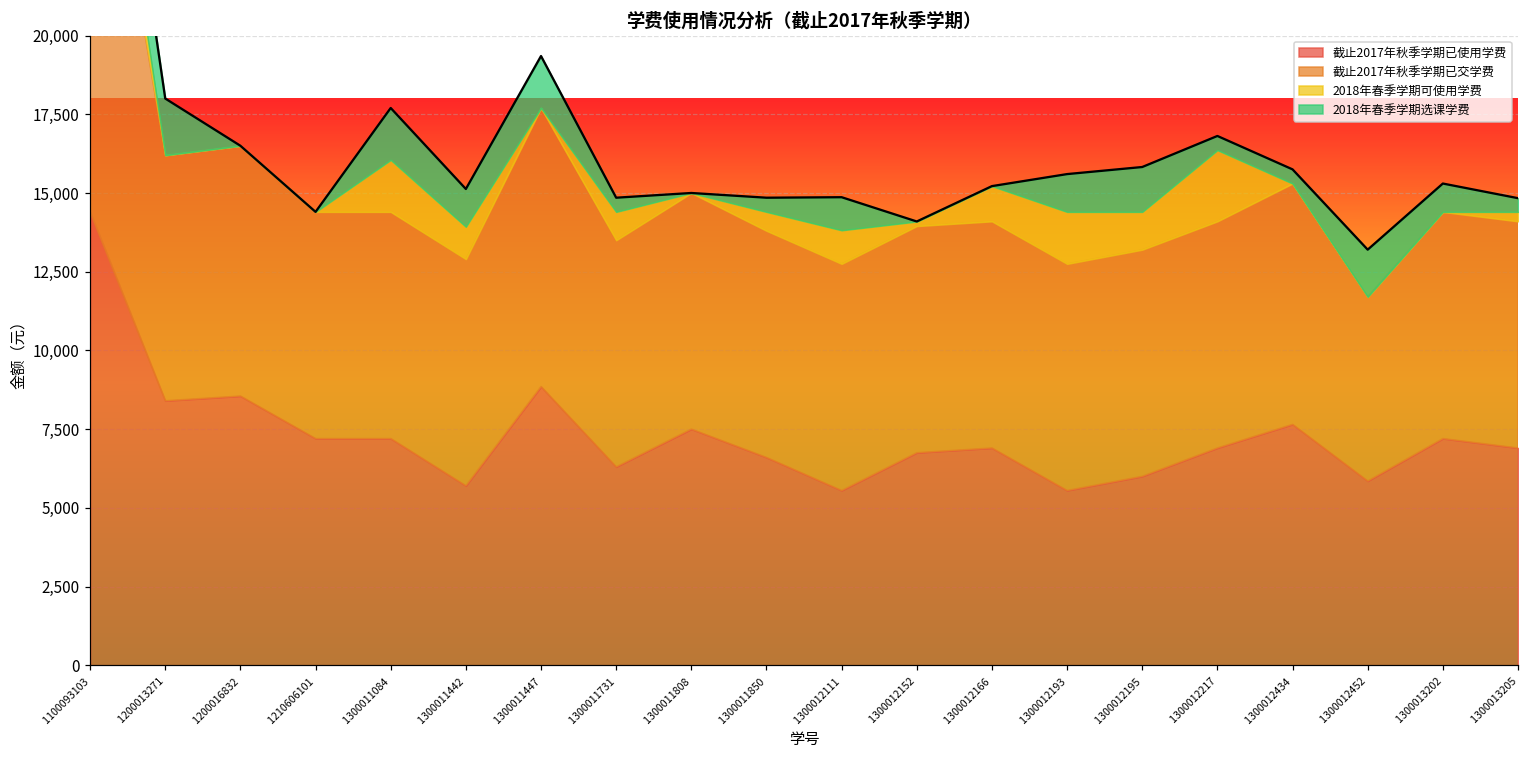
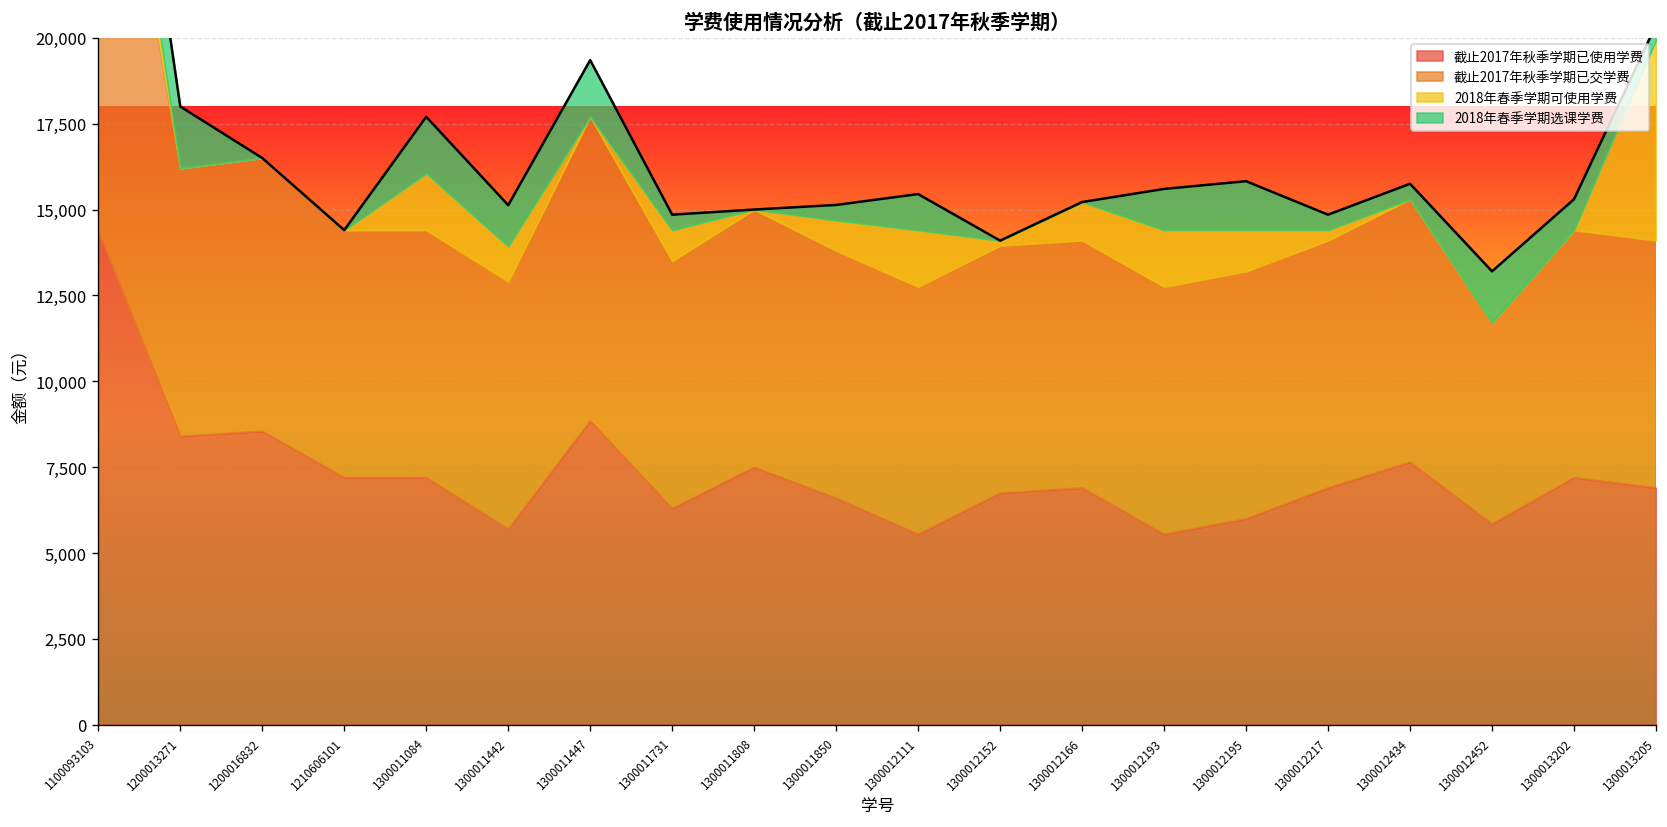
2018年春季学期可使用学费, 1300011850: 600 -> 900
2018年春季学期可使用学费, 1300012111: 1,100 -> 1,700
2018年春季学期可使用学费, 1300012217: 2,300 -> 300
2018年春季学期可使用学费, 1300013205: 300 -> 5,800
